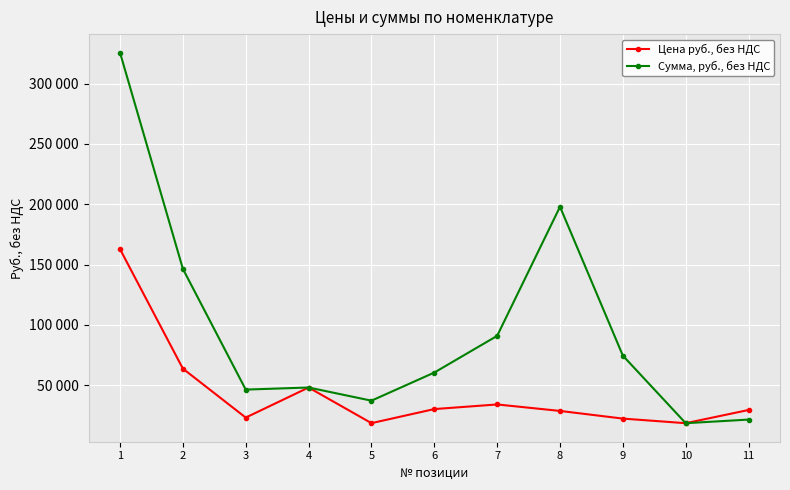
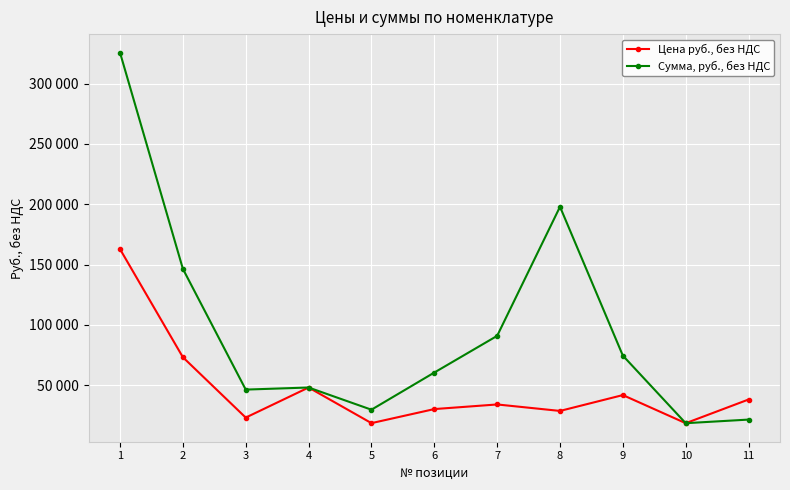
Цена руб., без НДС, 2: 64000 -> 73000
Сумма, руб., без НДС, 5: 37000 -> 30000
Цена руб., без НДС, 9: 22000 -> 42000
Цена руб., без НДС, 11: 30000 -> 38000
